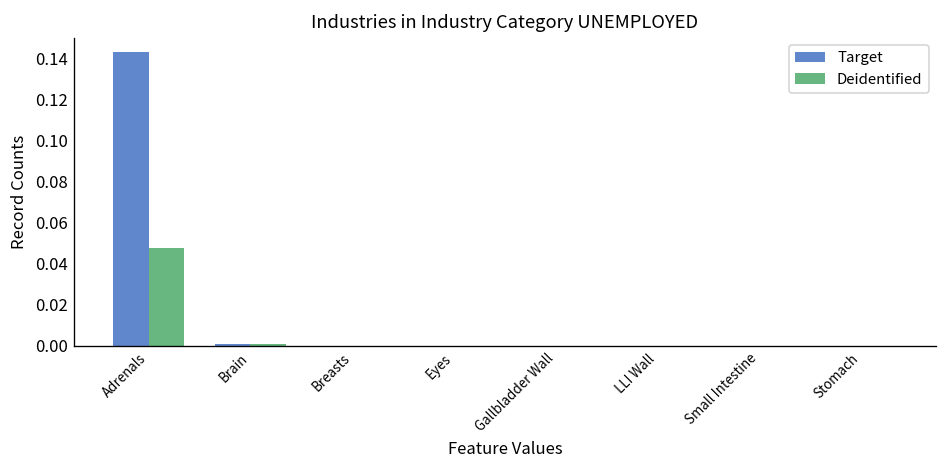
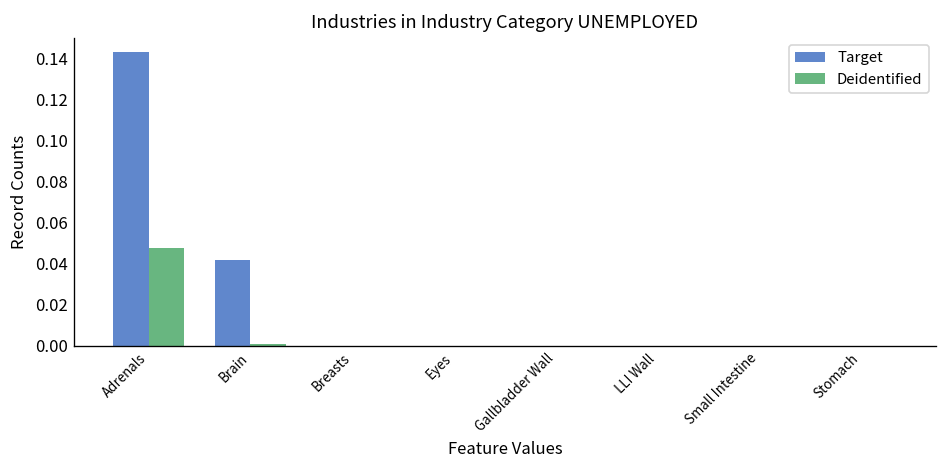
Target, Brain: 0.001 -> 0.042
